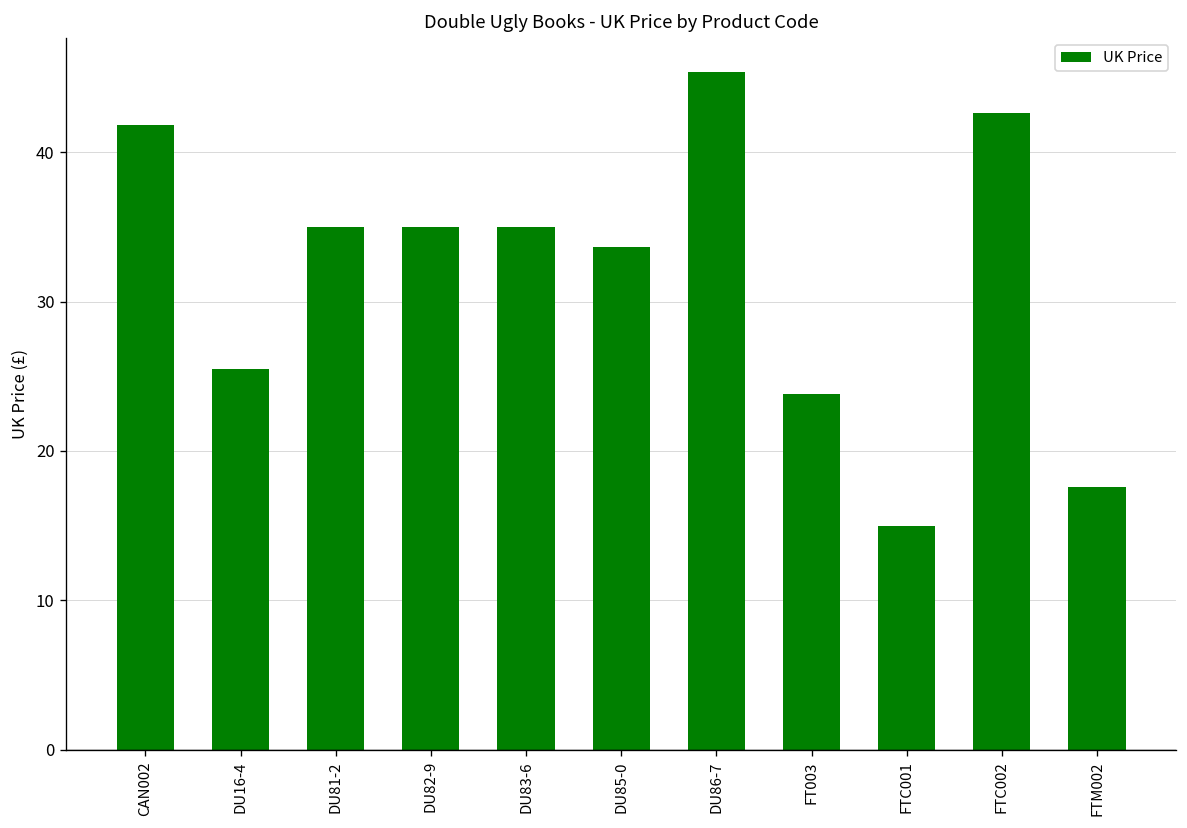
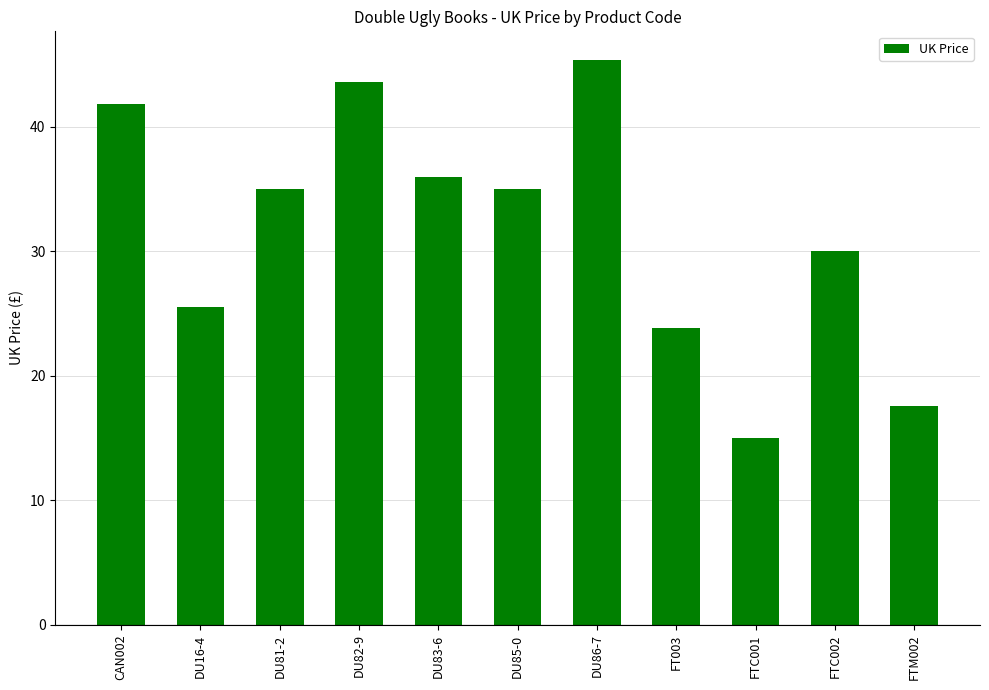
DU82-9: 35.0 -> 43.6
DU83-6: 35.0 -> 35.9
DU85-0: 33.7 -> 35.0
FTC002: 42.6 -> 30.0
